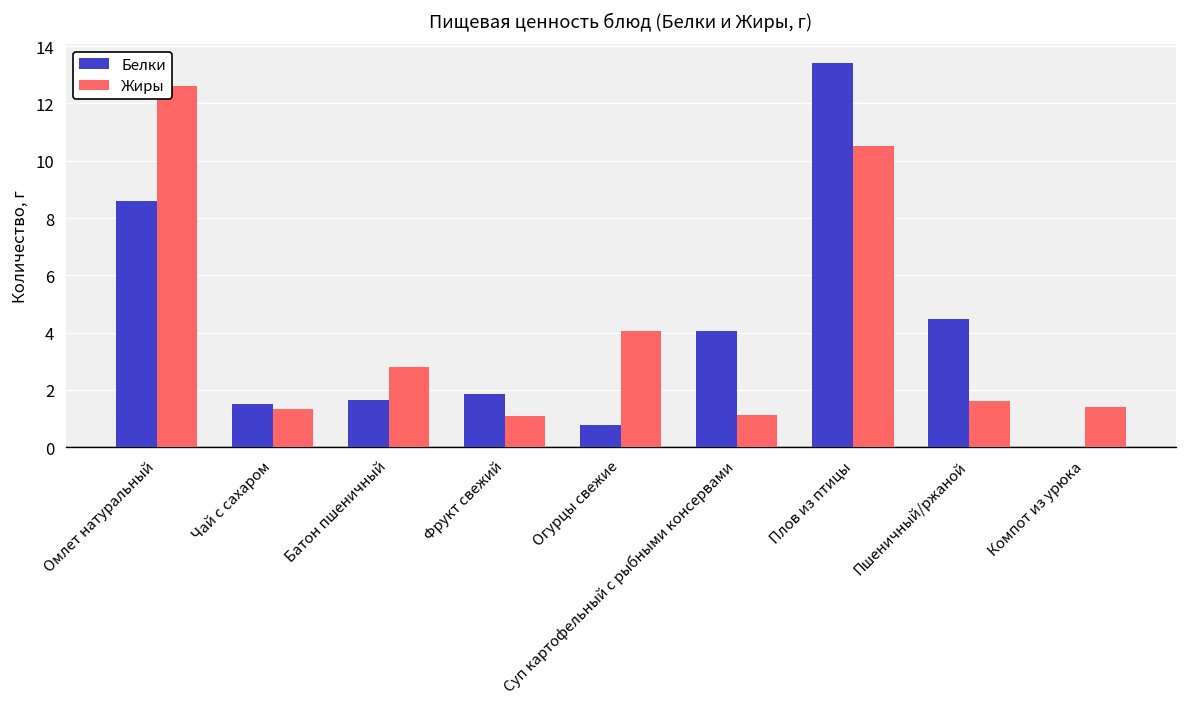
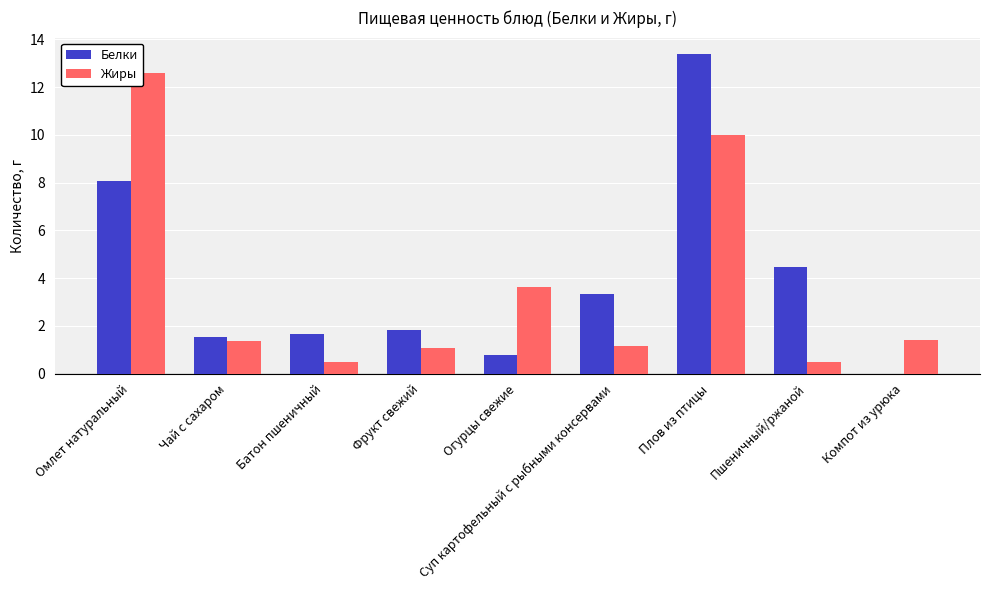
Белки, Омлет натуральный: 8.6 -> 8.1
Жиры, Батон пшеничный: 2.8 -> 0.5
Жиры, Огурцы свежие: 4.1 -> 3.6
Белки, Суп картофельный с рыбными консервами: 4.1 -> 3.4
Жиры, Плов из птицы: 10.5 -> 10.0
Жиры, Пшеничный/ржаной: 1.6 -> 0.5
